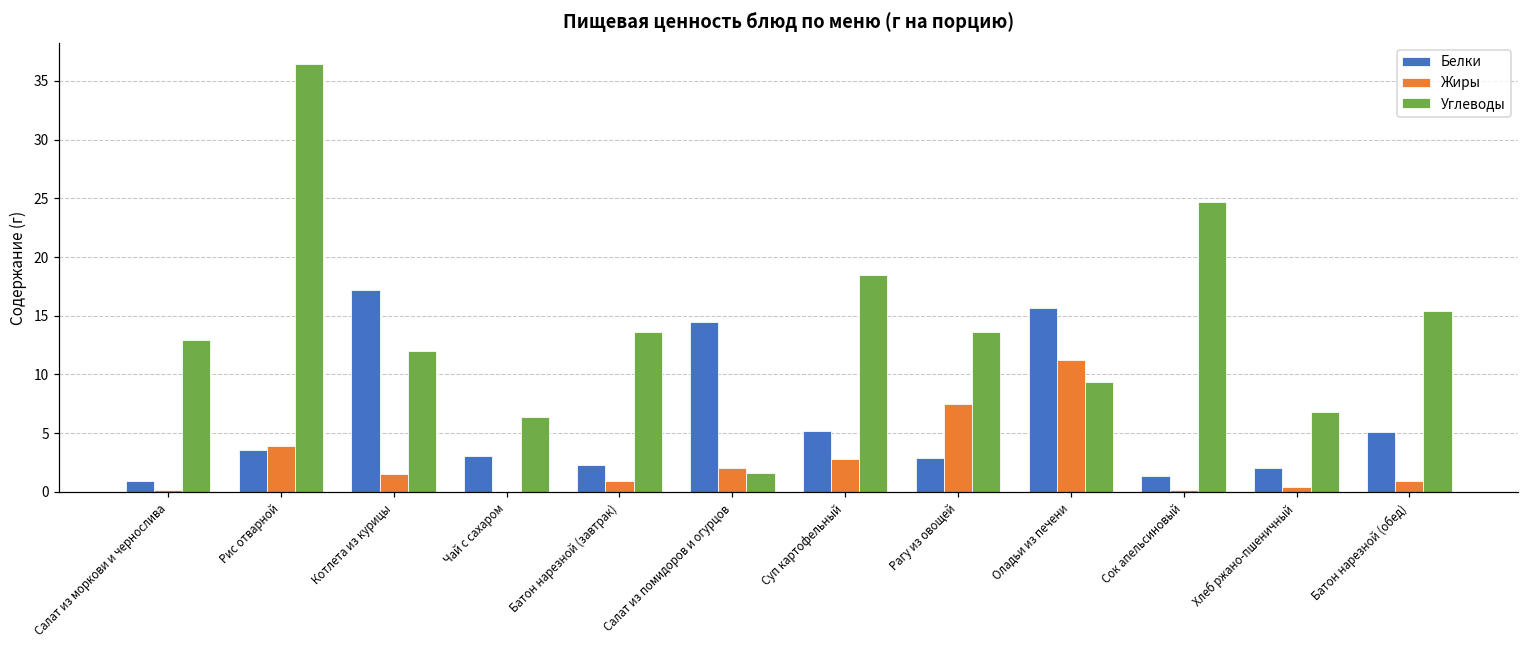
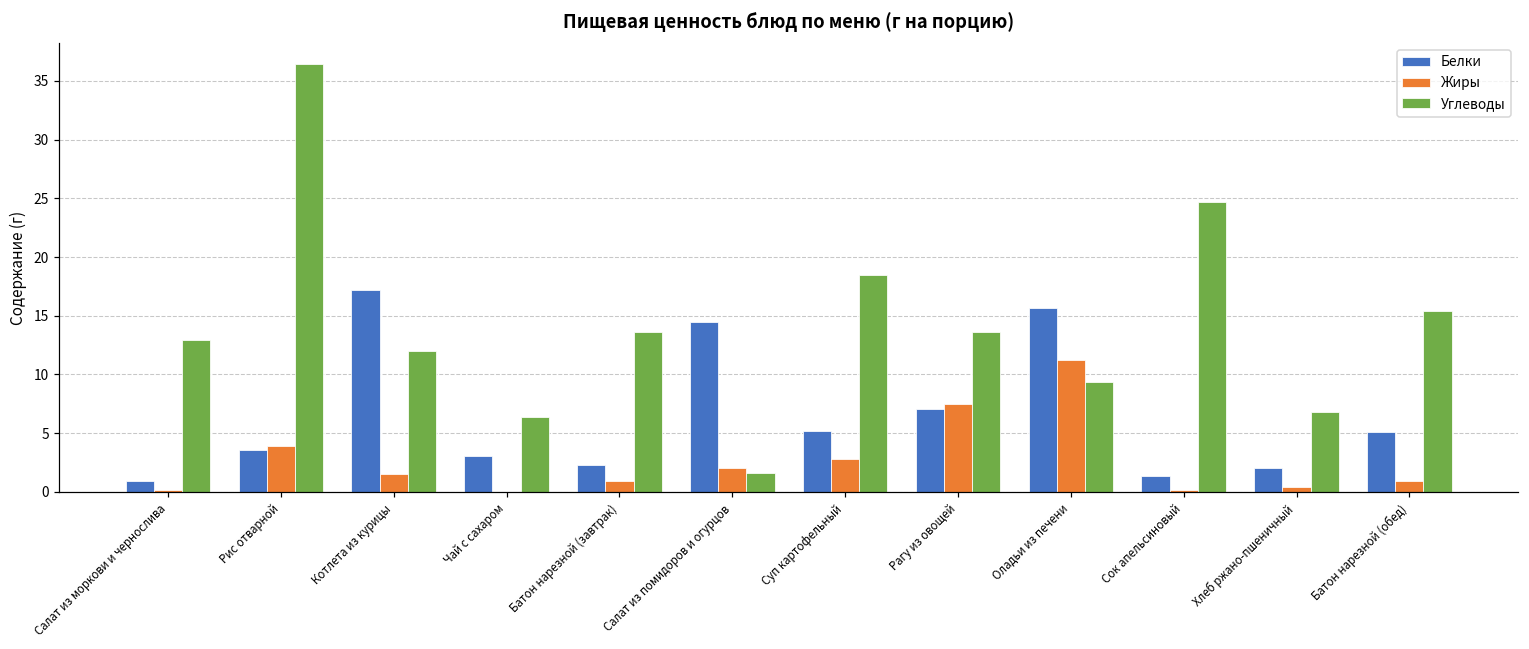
Белки, Рагу из овощей: 2.9 -> 7.1
